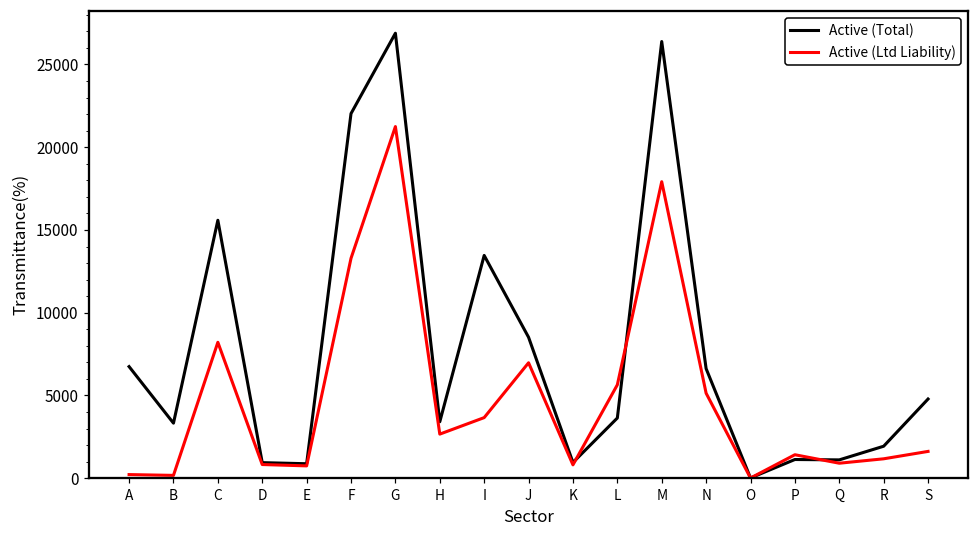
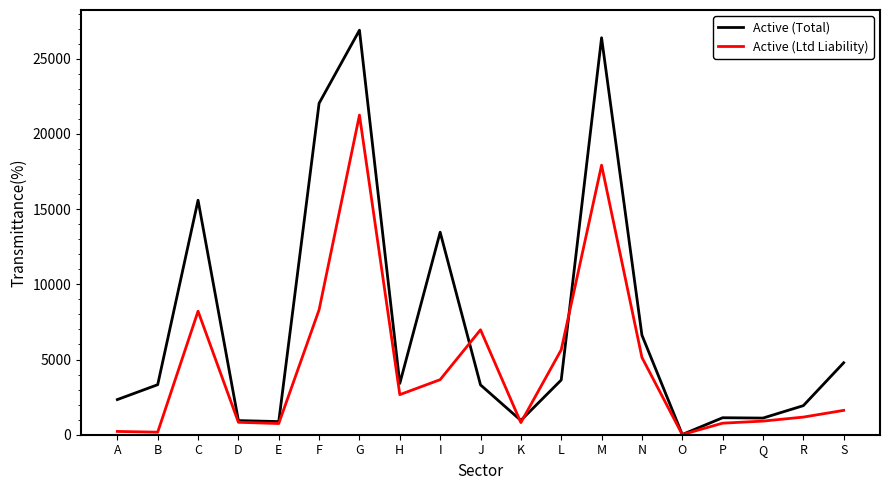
Active (Total), A: 6700 -> 2300
Active (Ltd Liability), F: 13300 -> 8300
Active (Total), J: 8500 -> 3300
Active (Ltd Liability), P: 1400 -> 800
